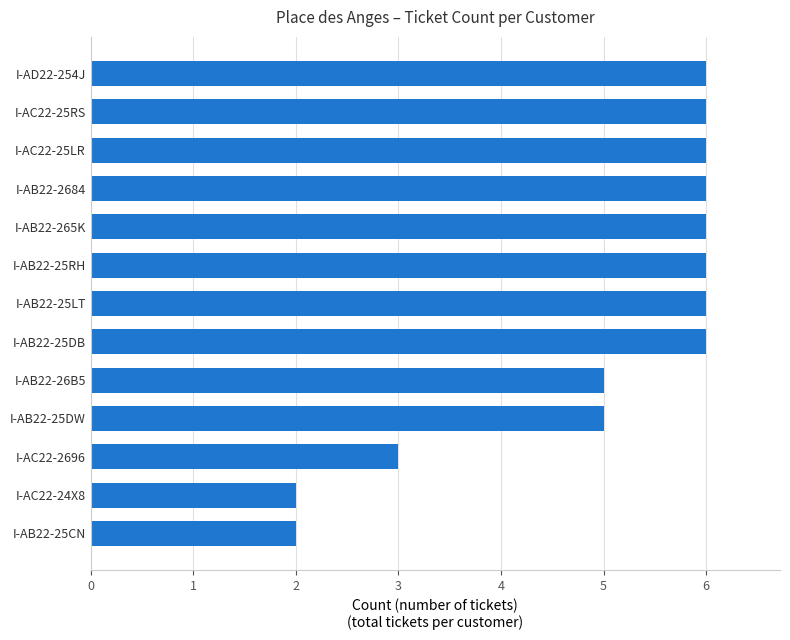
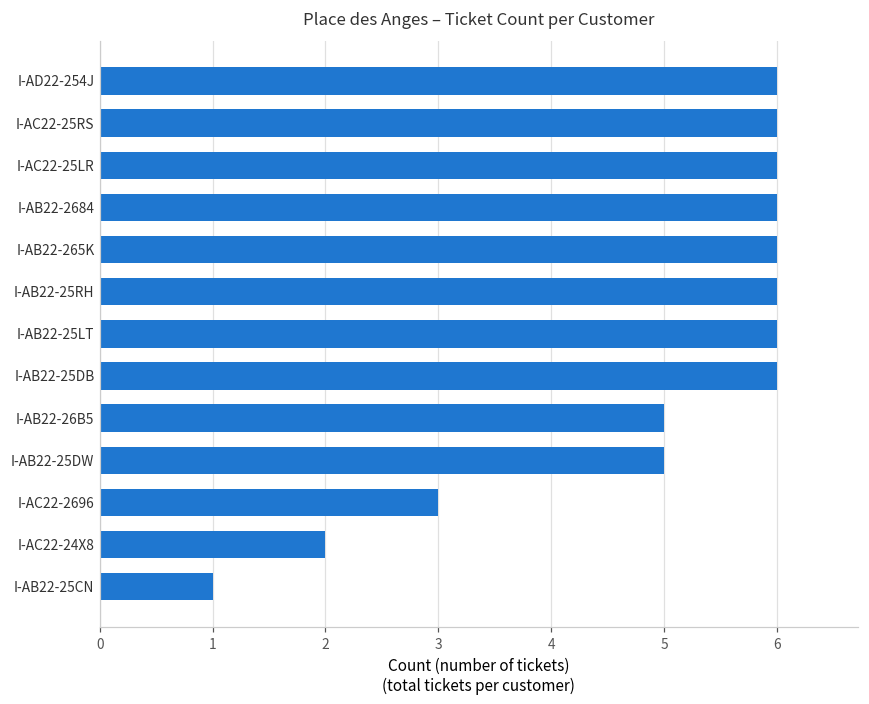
I-AB22-25CN: 2 -> 1
